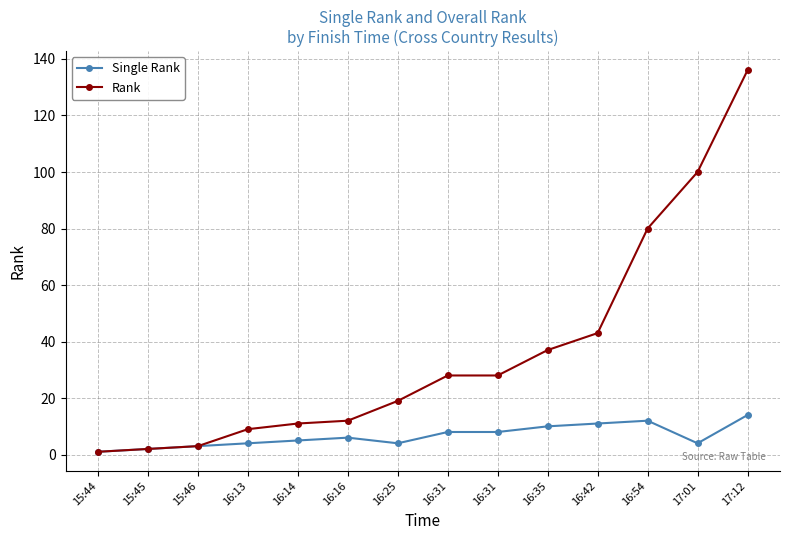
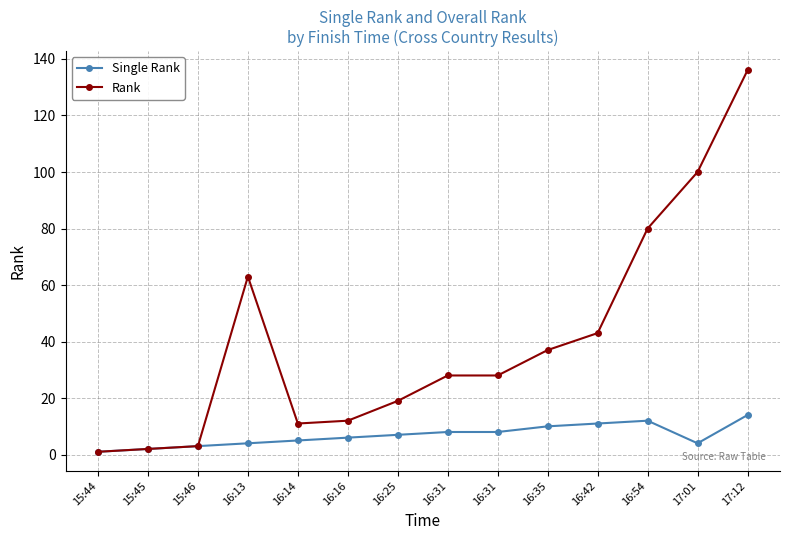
Rank, 16:13: 9 -> 63
Single Rank, 16:25: 4 -> 7
